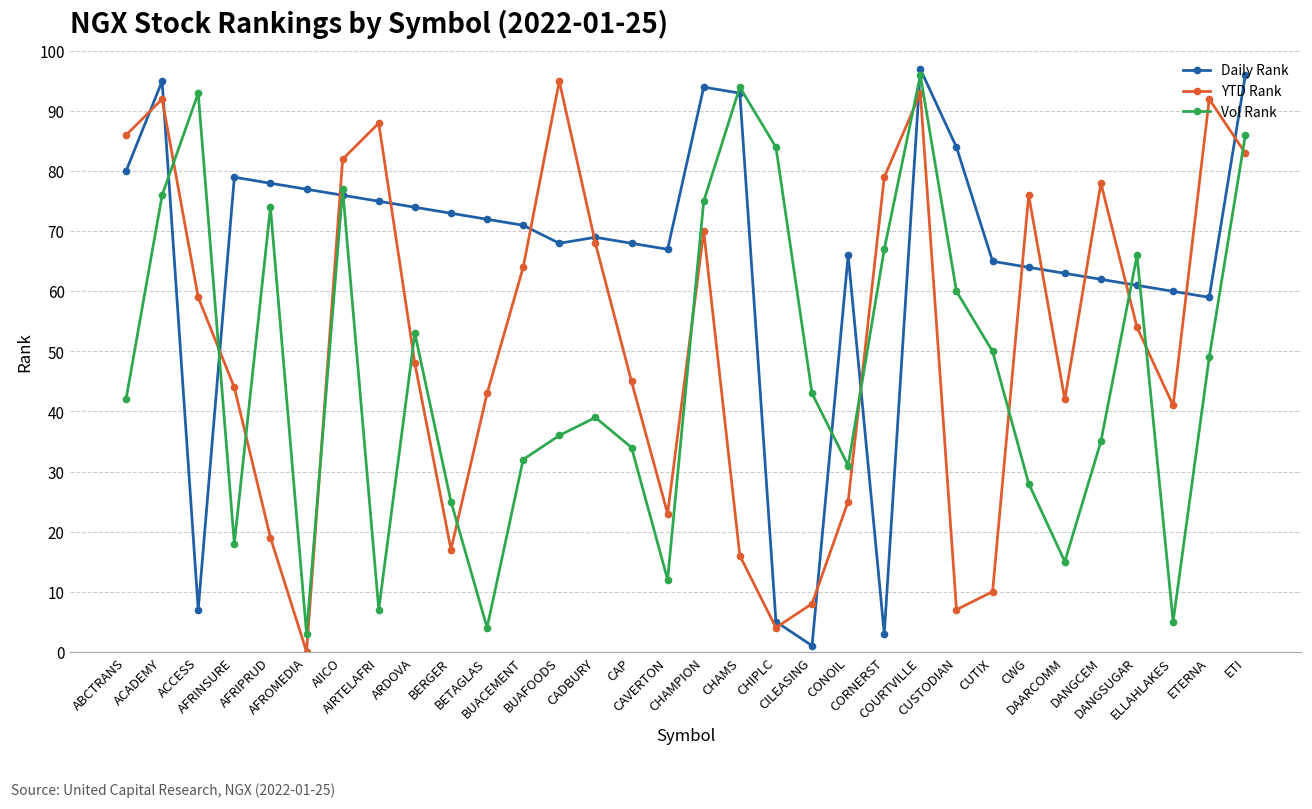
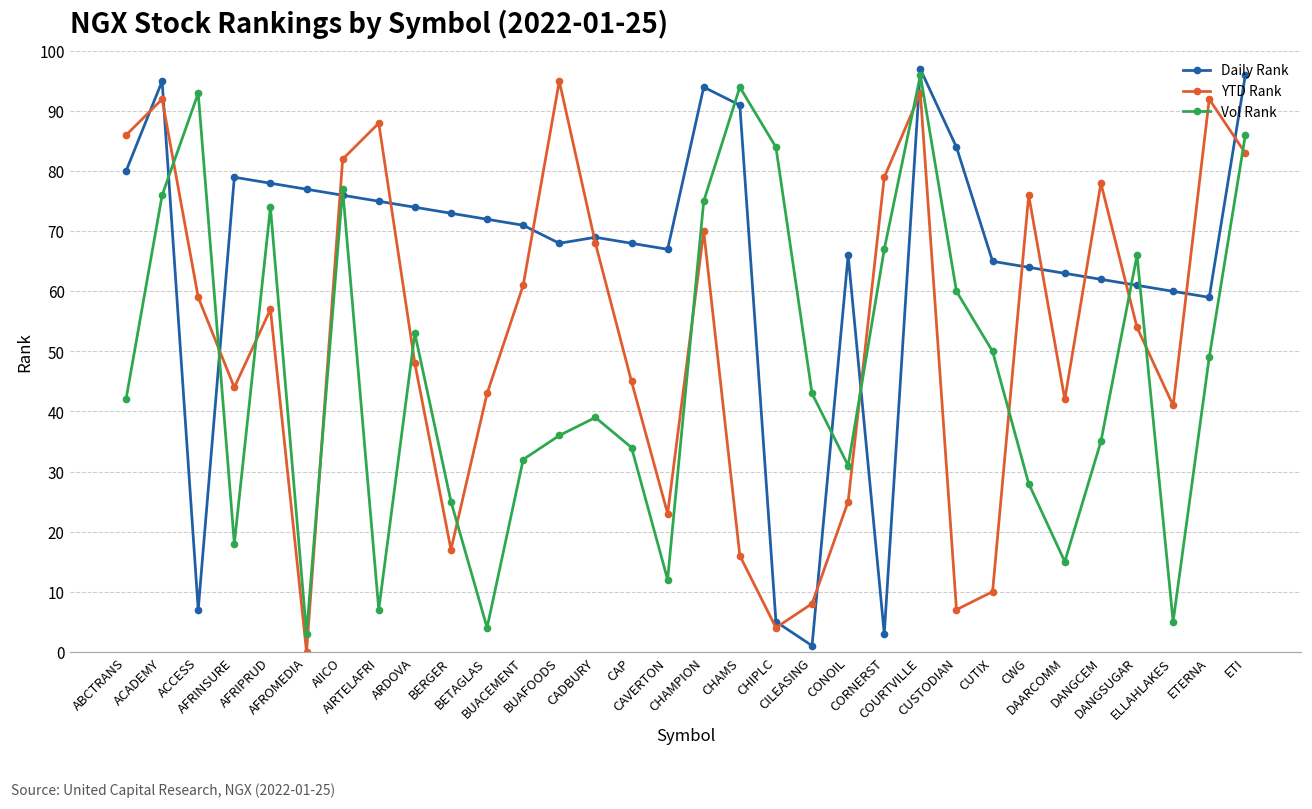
YTD Rank, AFRIPRUD: 19 -> 57
YTD Rank, BUACEMENT: 64 -> 61
Daily Rank, CHAMS: 93 -> 91
